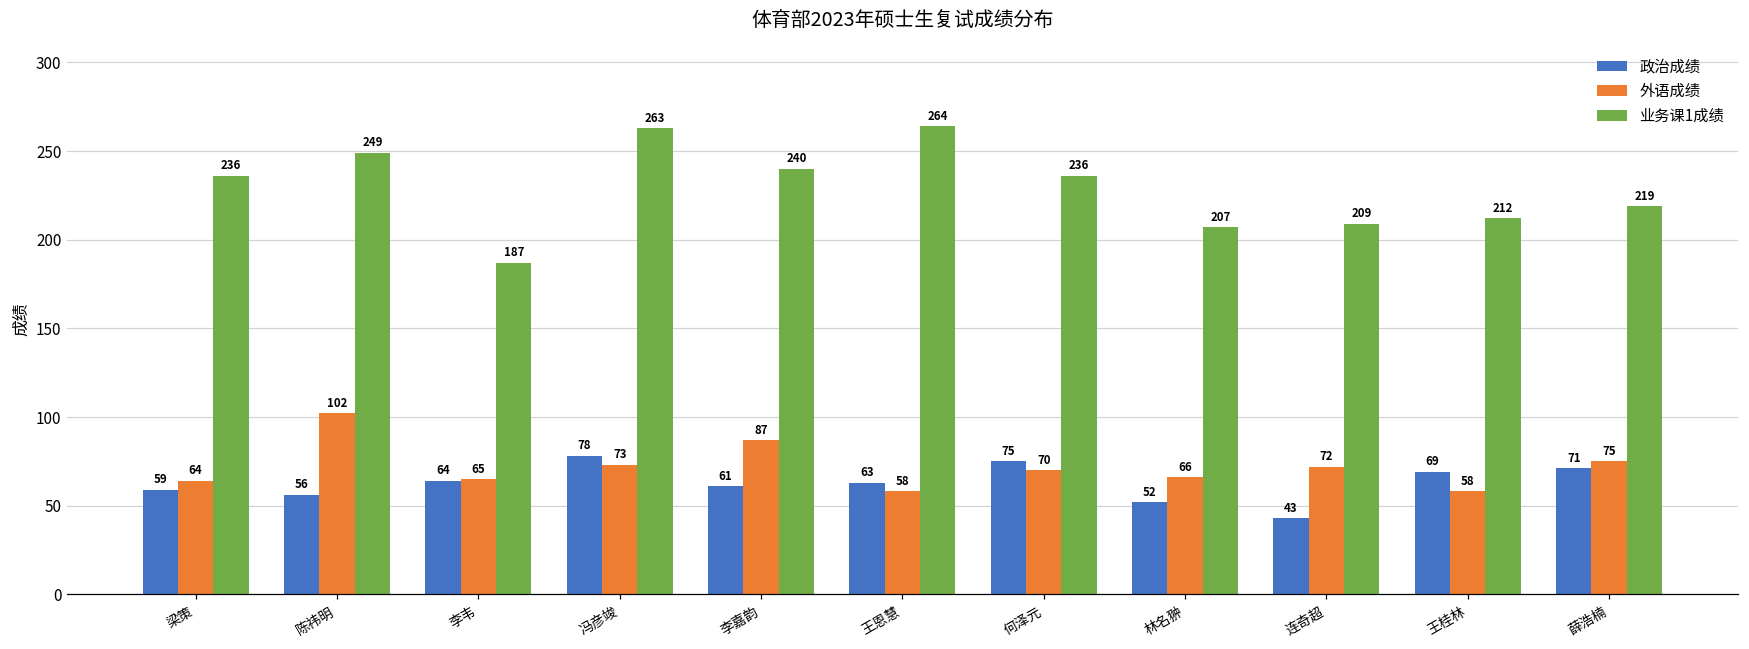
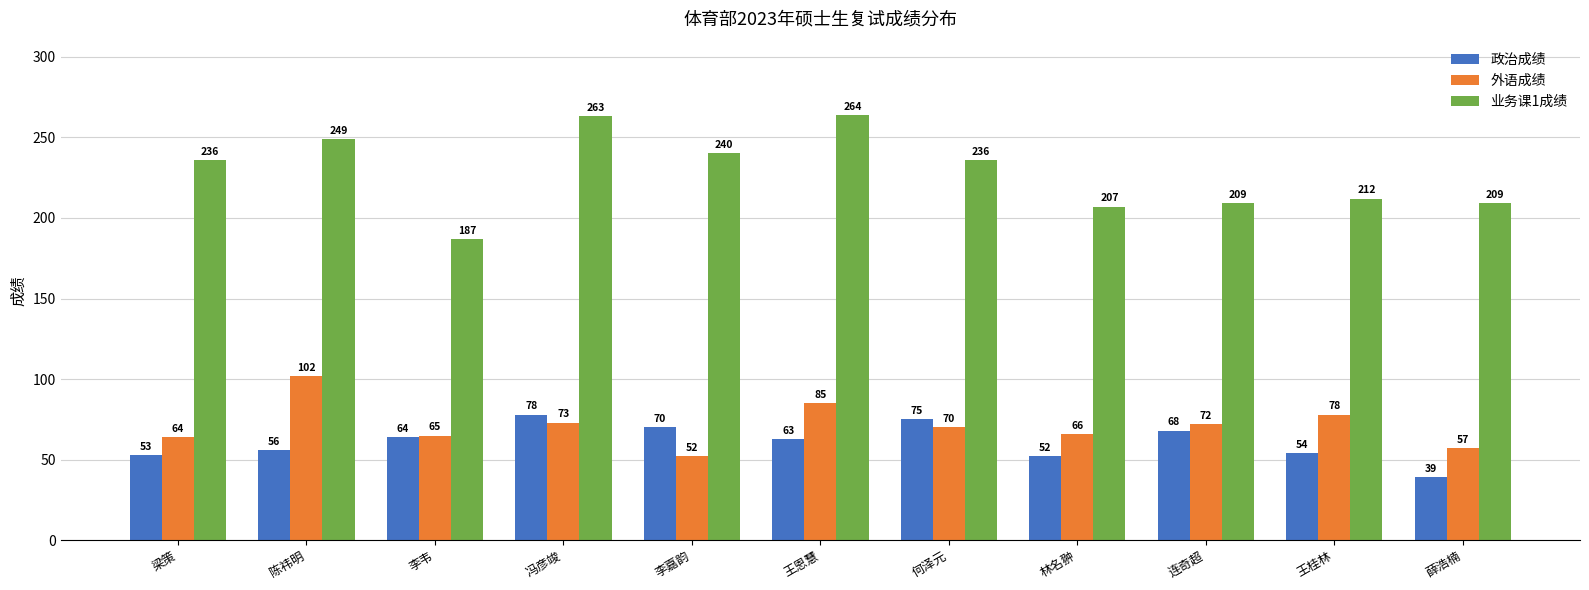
政治成绩, 梁策: 59 -> 53
政治成绩, 李嘉韵: 61 -> 70
外语成绩, 李嘉韵: 87 -> 52
外语成绩, 王恩慧: 58 -> 85
政治成绩, 连奇超: 43 -> 68
政治成绩, 王桂林: 69 -> 54
外语成绩, 王桂林: 58 -> 78
政治成绩, 薛浩楠: 71 -> 39
外语成绩, 薛浩楠: 75 -> 57
业务课1成绩, 薛浩楠: 219 -> 209
